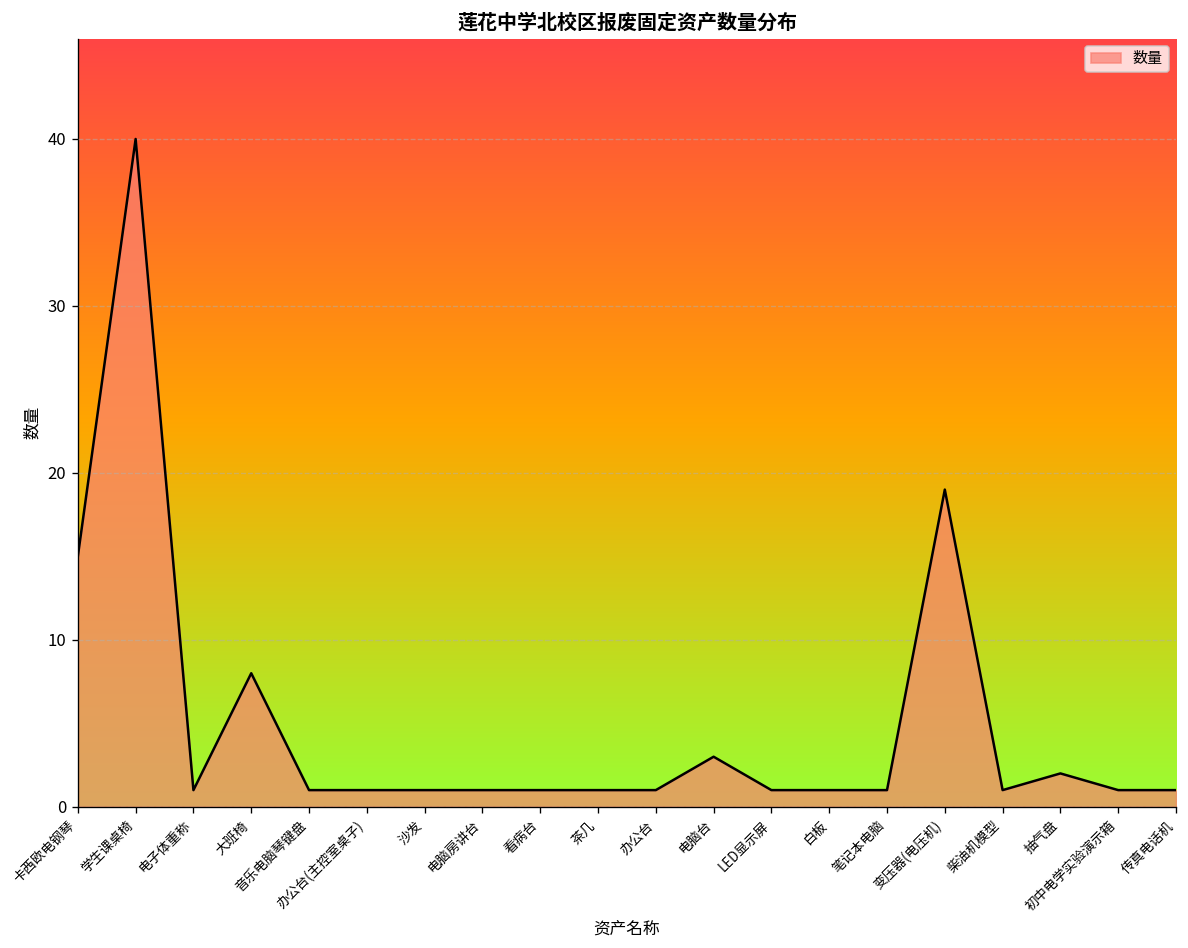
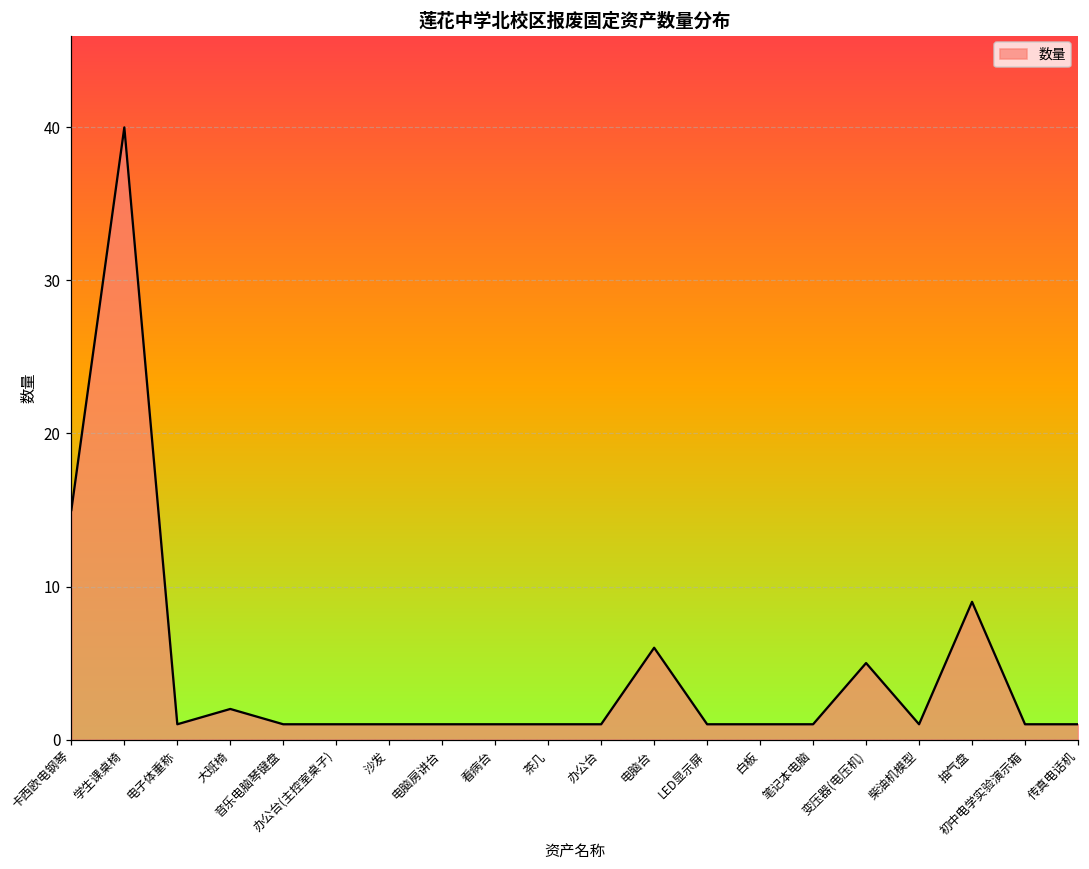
大班椅: 8 -> 2
电脑台: 3 -> 6
变压器(电压机): 19 -> 5
抽气盘: 2 -> 9
